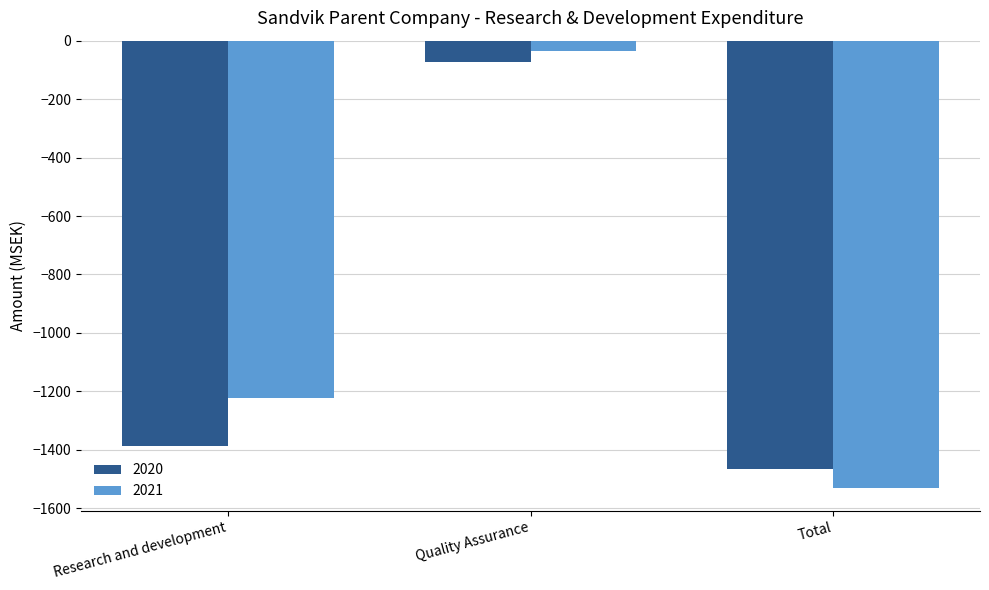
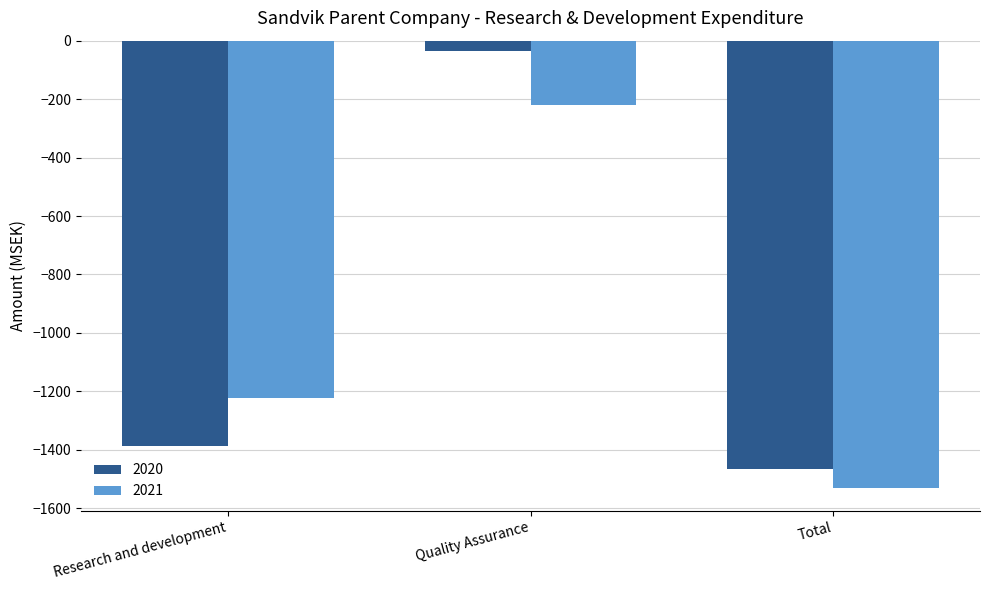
2020, Quality Assurance: -70 -> -40
2021, Quality Assurance: -40 -> -220
